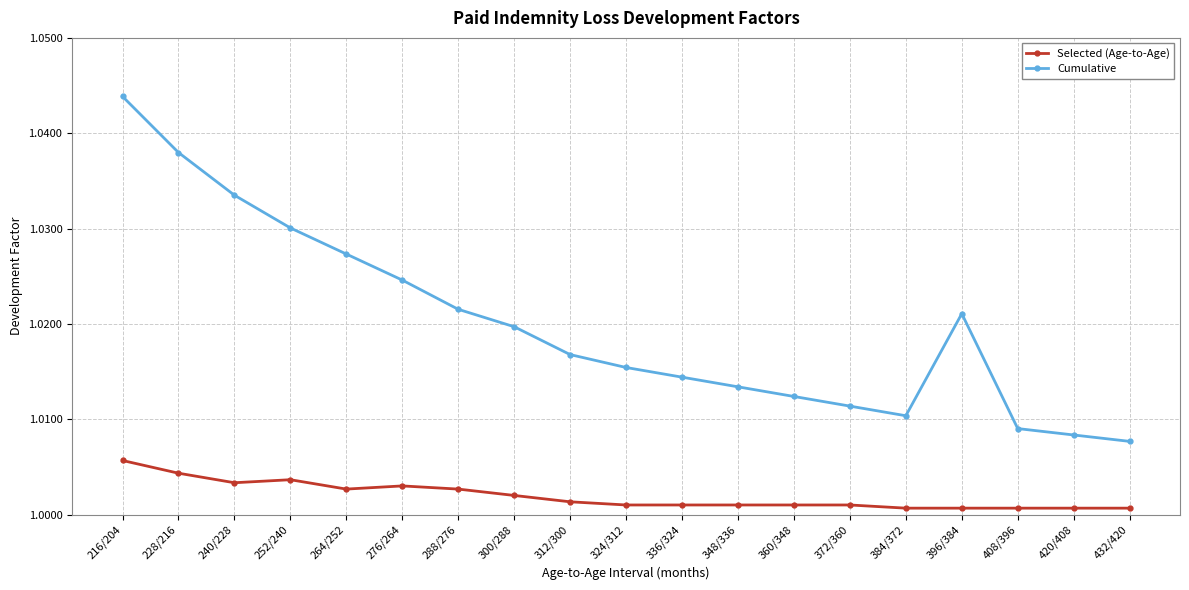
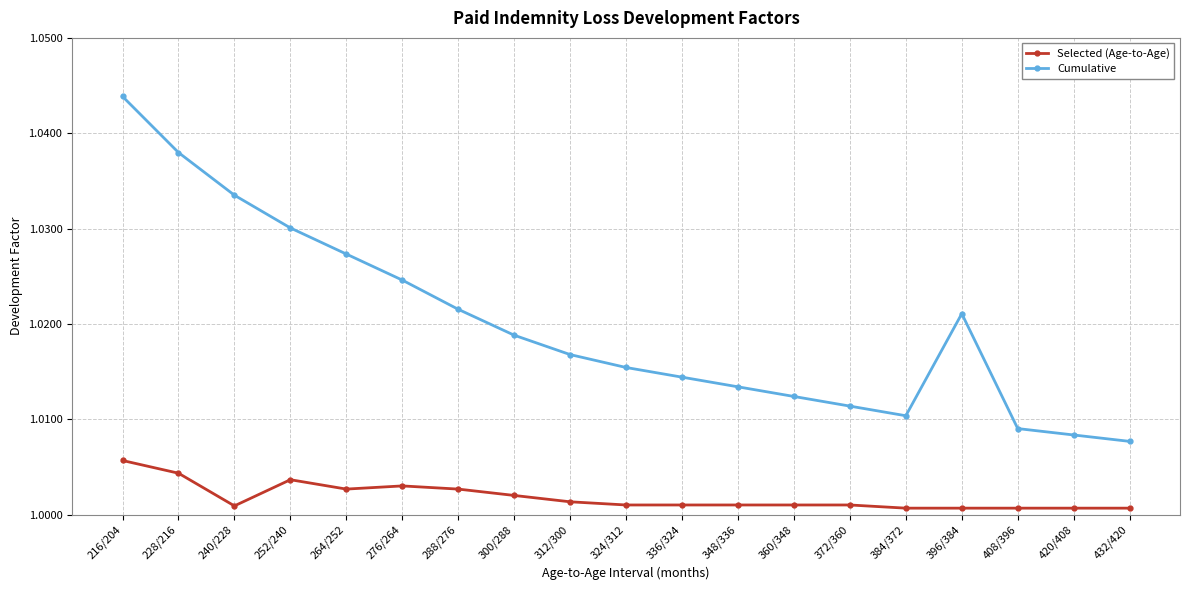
Selected (Age-to-Age), 240/228: 1.003 -> 1.001
Cumulative, 300/288: 1.020 -> 1.019
